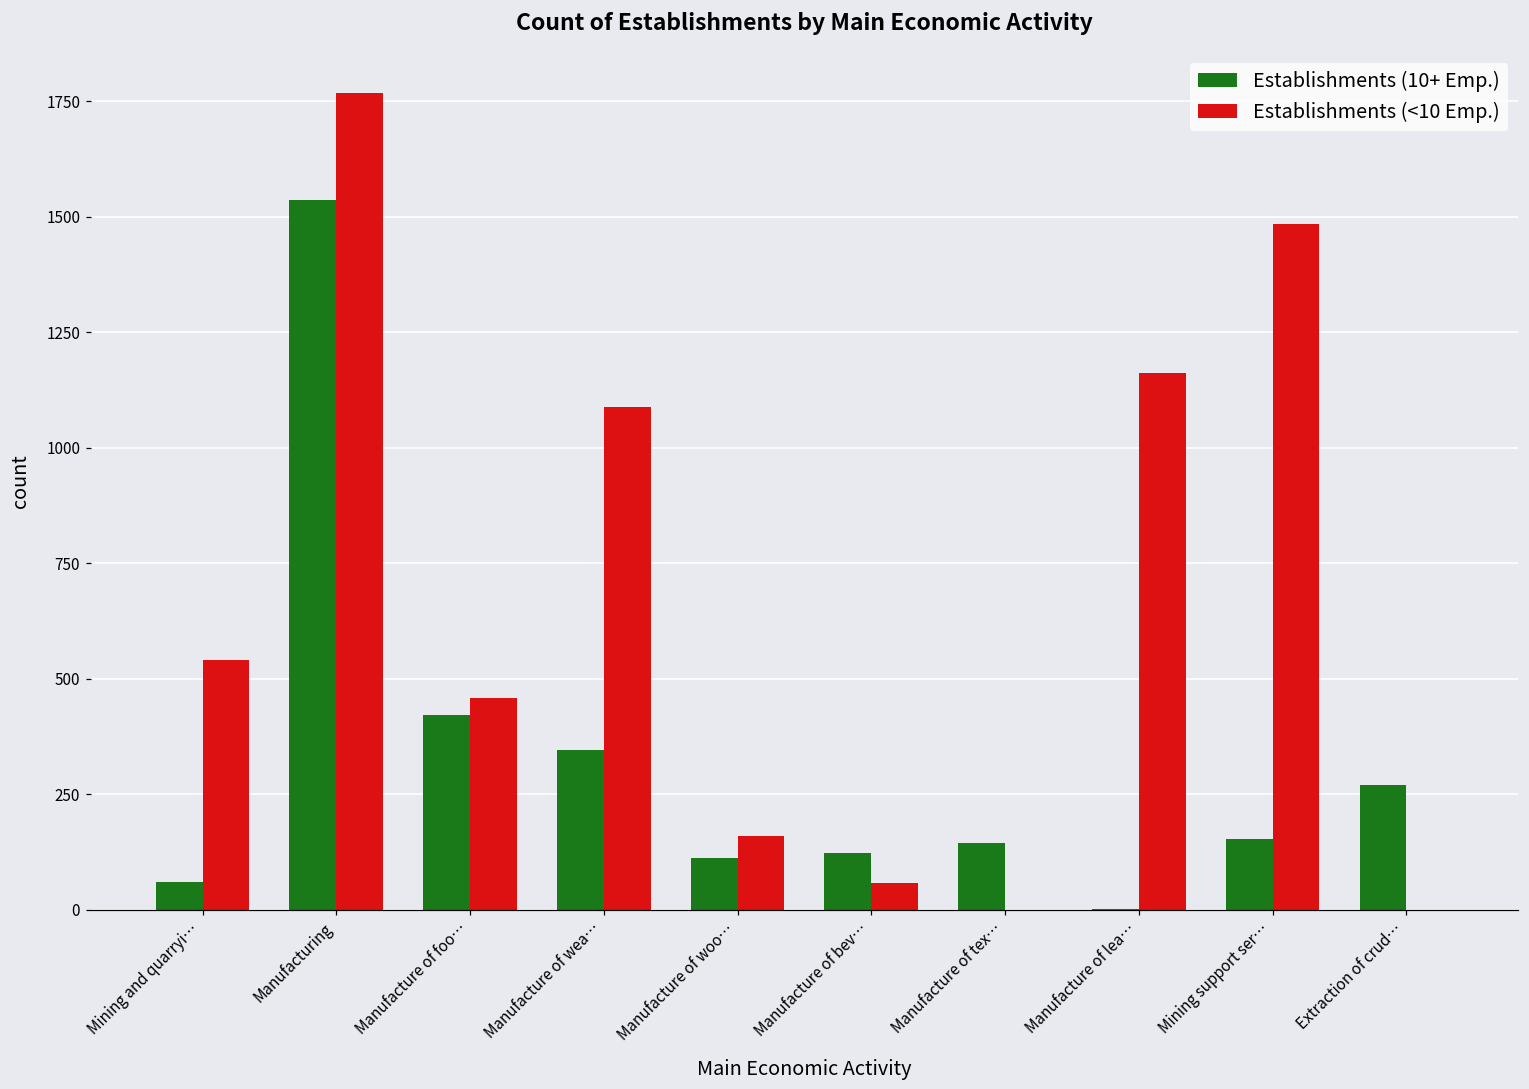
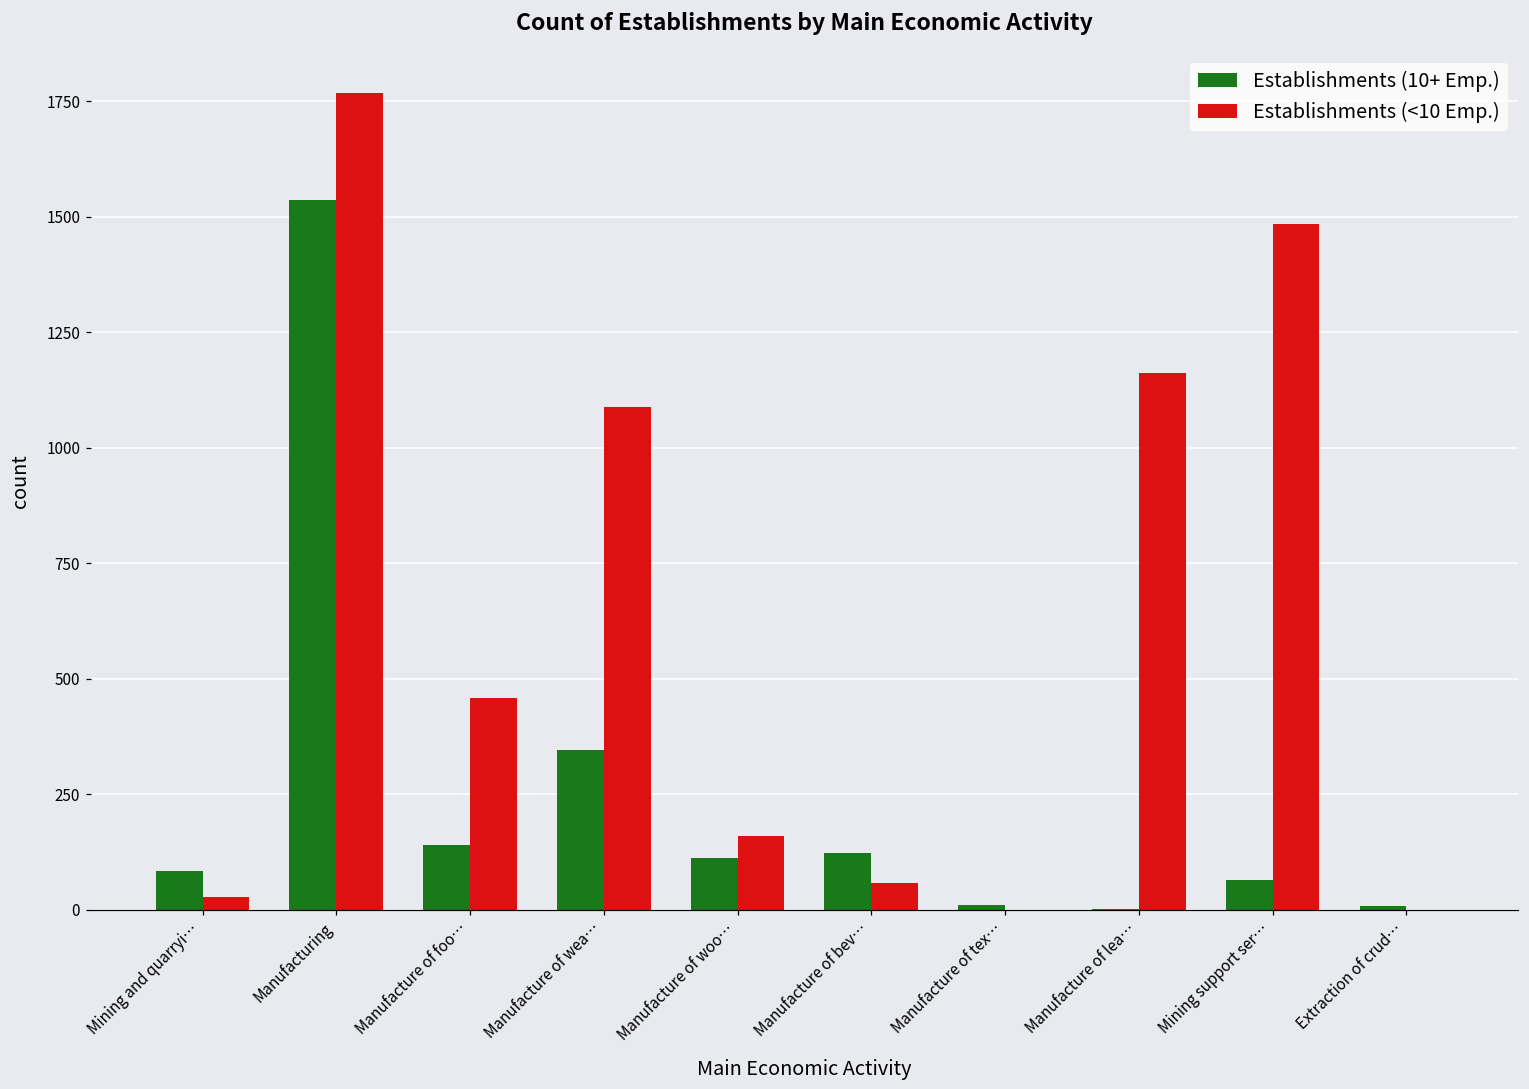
Establishments (10+ Emp.), Mining and quarryi…: 60 -> 80
Establishments (<10 Emp.), Mining and quarryi…: 540 -> 30
Establishments (10+ Emp.), Manufacture of foo…: 420 -> 140
Establishments (10+ Emp.), Manufacture of tex…: 140 -> 10
Establishments (10+ Emp.), Mining support ser…: 150 -> 60
Establishments (10+ Emp.), Extraction of crud…: 270 -> 10
